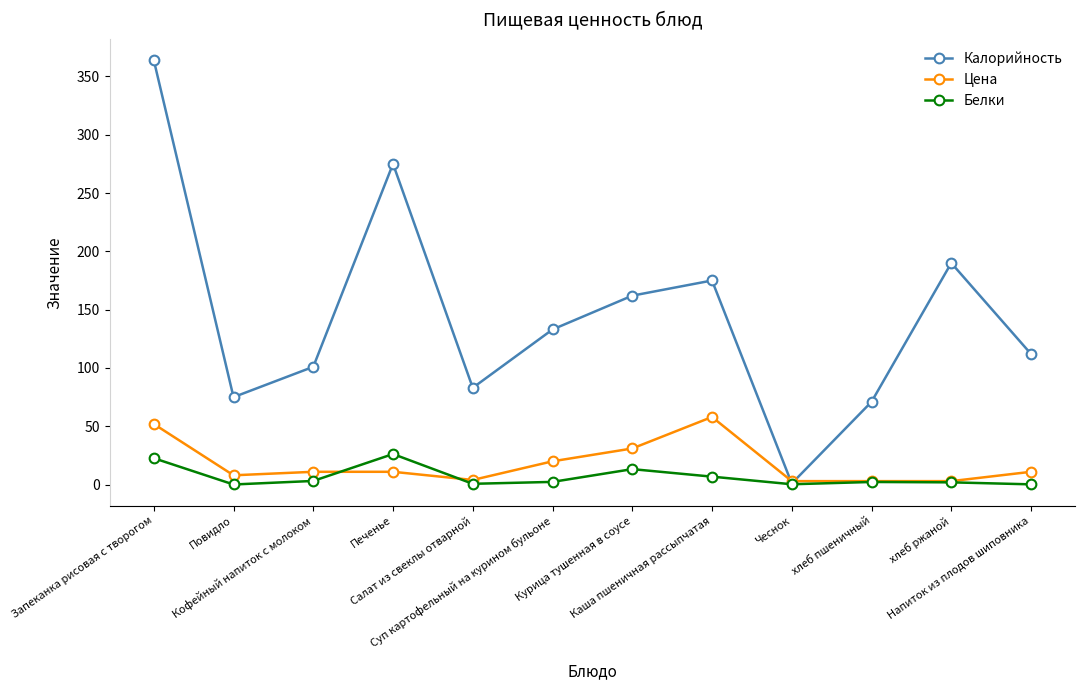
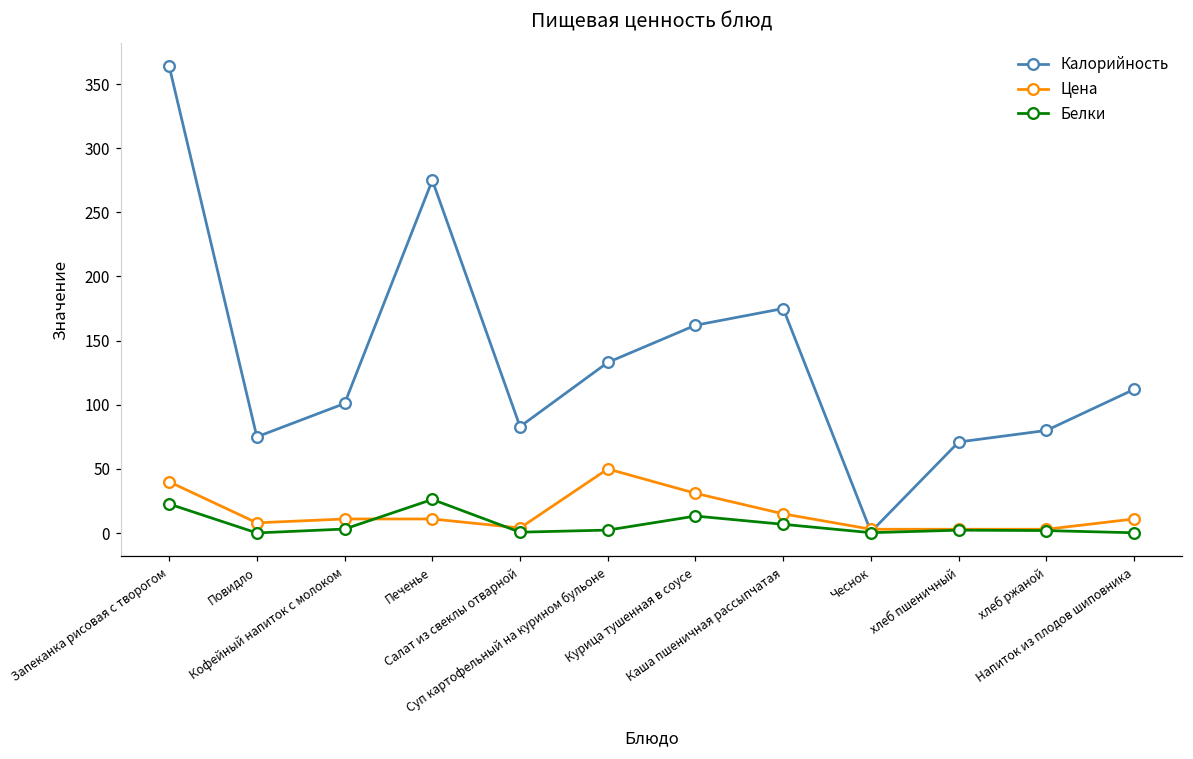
Цена, Запеканка рисовая с творогом: 52 -> 40
Цена, Суп картофельный на курином бульоне: 20 -> 50
Цена, Каша пшеничная рассыпчатая: 58 -> 15
Калорийность, хлеб ржаной: 190 -> 80
